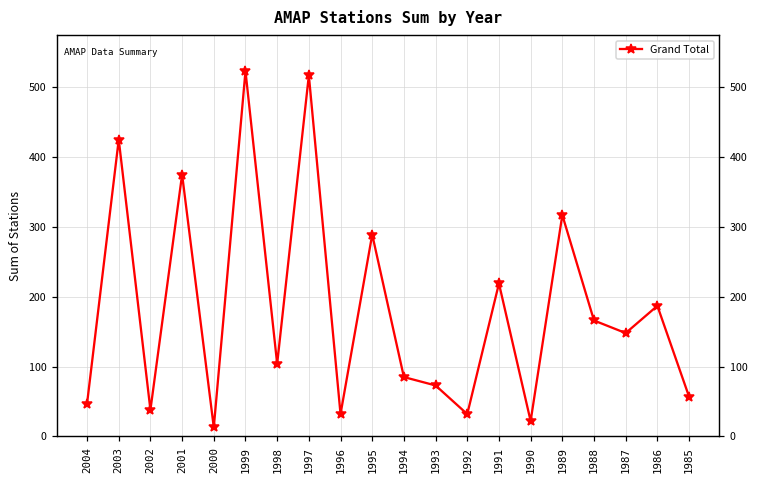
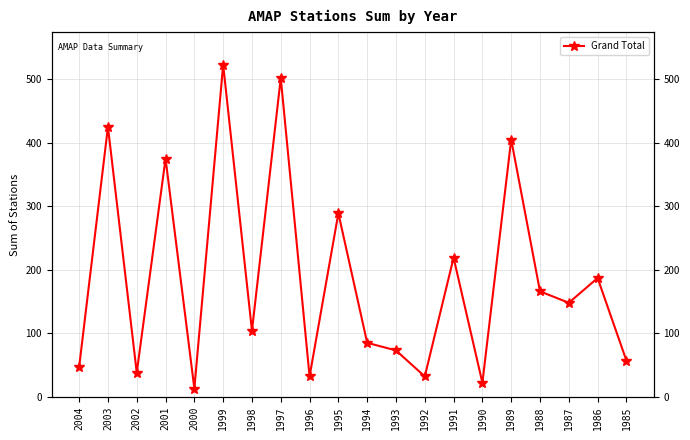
1997: 520 -> 500
1989: 320 -> 410
